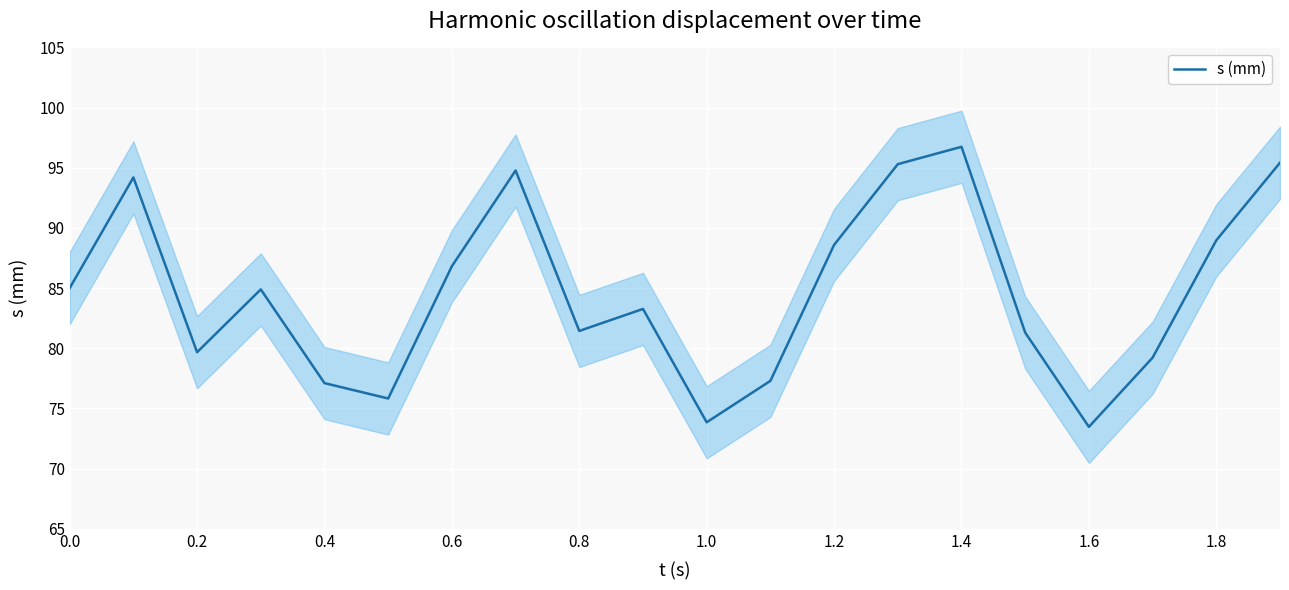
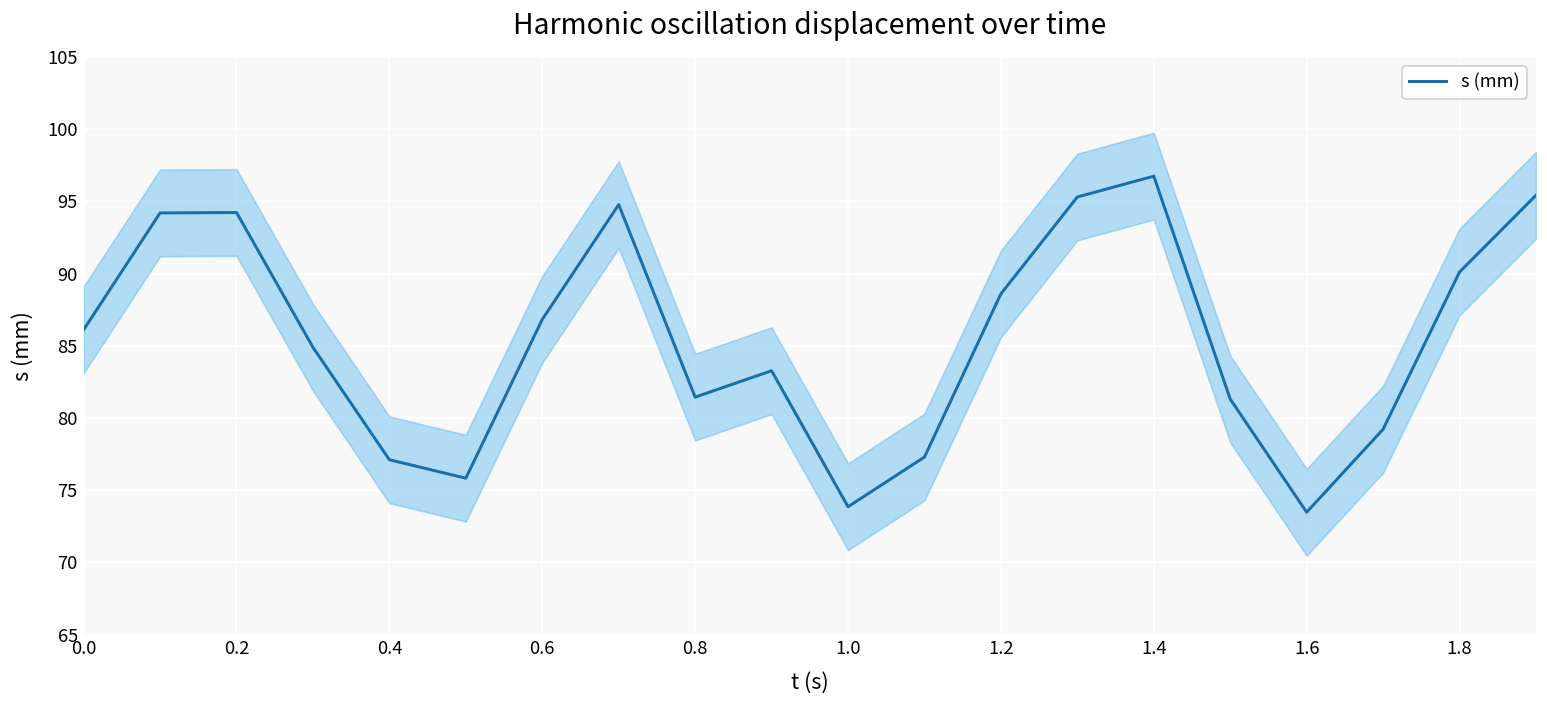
s (mm), 0.0: 85.0 -> 86.1
s (mm), 0.2: 79.7 -> 94.2
s (mm), 1.8: 89.0 -> 90.1
